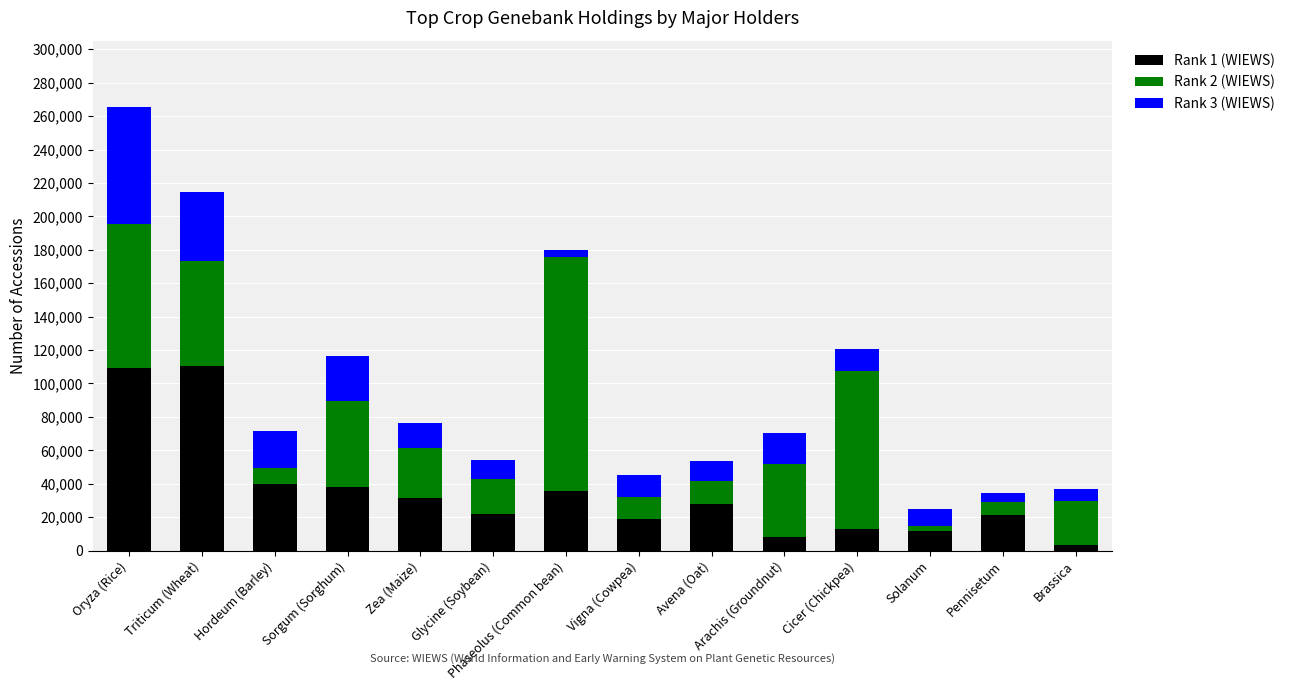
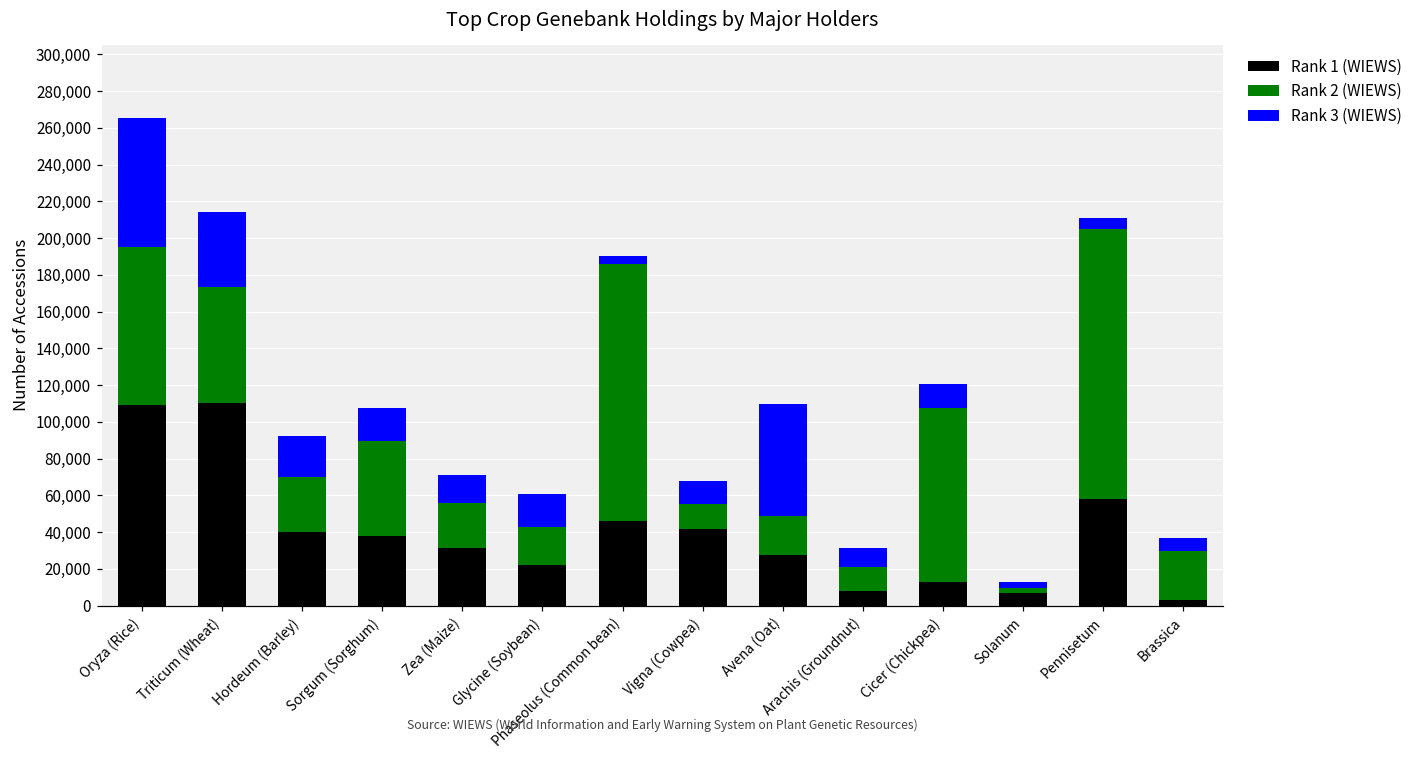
Rank 2 (WIEWS), Hordeum (Barley): 9,000 -> 30,000
Rank 3 (WIEWS), Sorgum (Sorghum): 27,000 -> 18,000
Rank 2 (WIEWS), Zea (Maize): 30,000 -> 25,000
Rank 3 (WIEWS), Glycine (Soybean): 11,000 -> 18,000
Rank 1 (WIEWS), Phaseolus (Common bean): 36,000 -> 46,000
Rank 1 (WIEWS), Vigna (Cowpea): 19,000 -> 42,000
Rank 2 (WIEWS), Avena (Oat): 14,000 -> 21,000
Rank 3 (WIEWS), Avena (Oat): 12,000 -> 61,000
Rank 2 (WIEWS), Arachis (Groundnut): 43,000 -> 13,000
Rank 3 (WIEWS), Arachis (Groundnut): 19,000 -> 10,000
Rank 1 (WIEWS), Solanum: 12,000 -> 7,000
Rank 3 (WIEWS), Solanum: 11,000 -> 3,000
Rank 1 (WIEWS), Pennisetum: 22,000 -> 58,000
Rank 2 (WIEWS), Pennisetum: 7,000 -> 147,000
